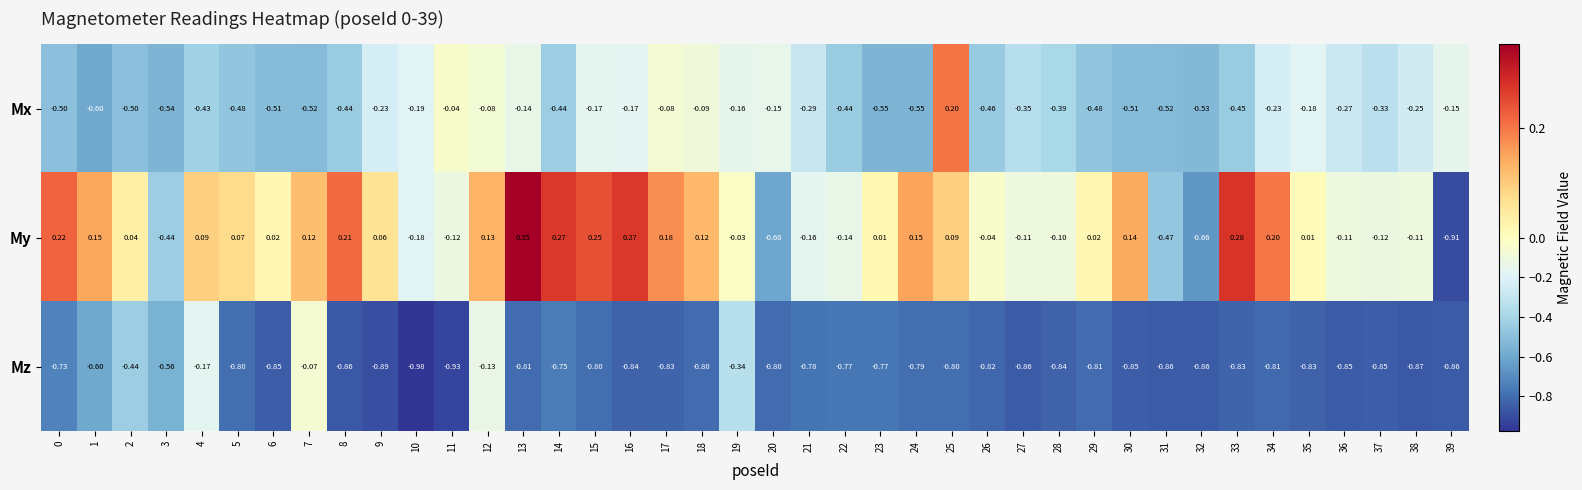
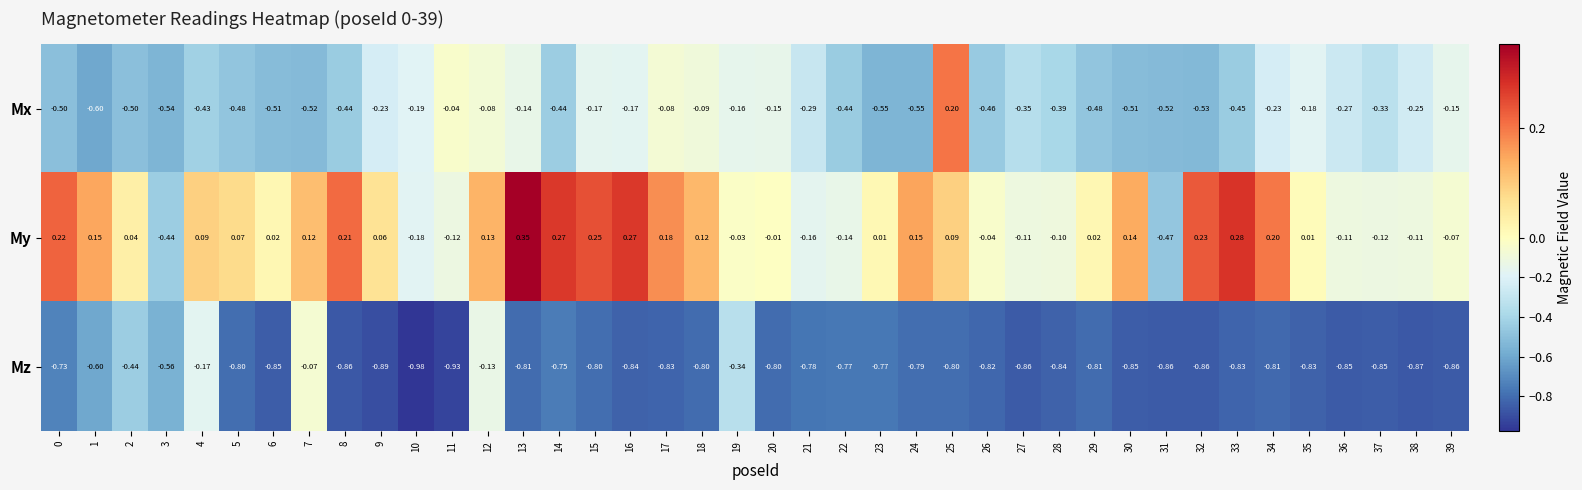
My, 20: -0.60 -> -0.01
My, 32: -0.66 -> 0.23
My, 39: -0.91 -> -0.07
